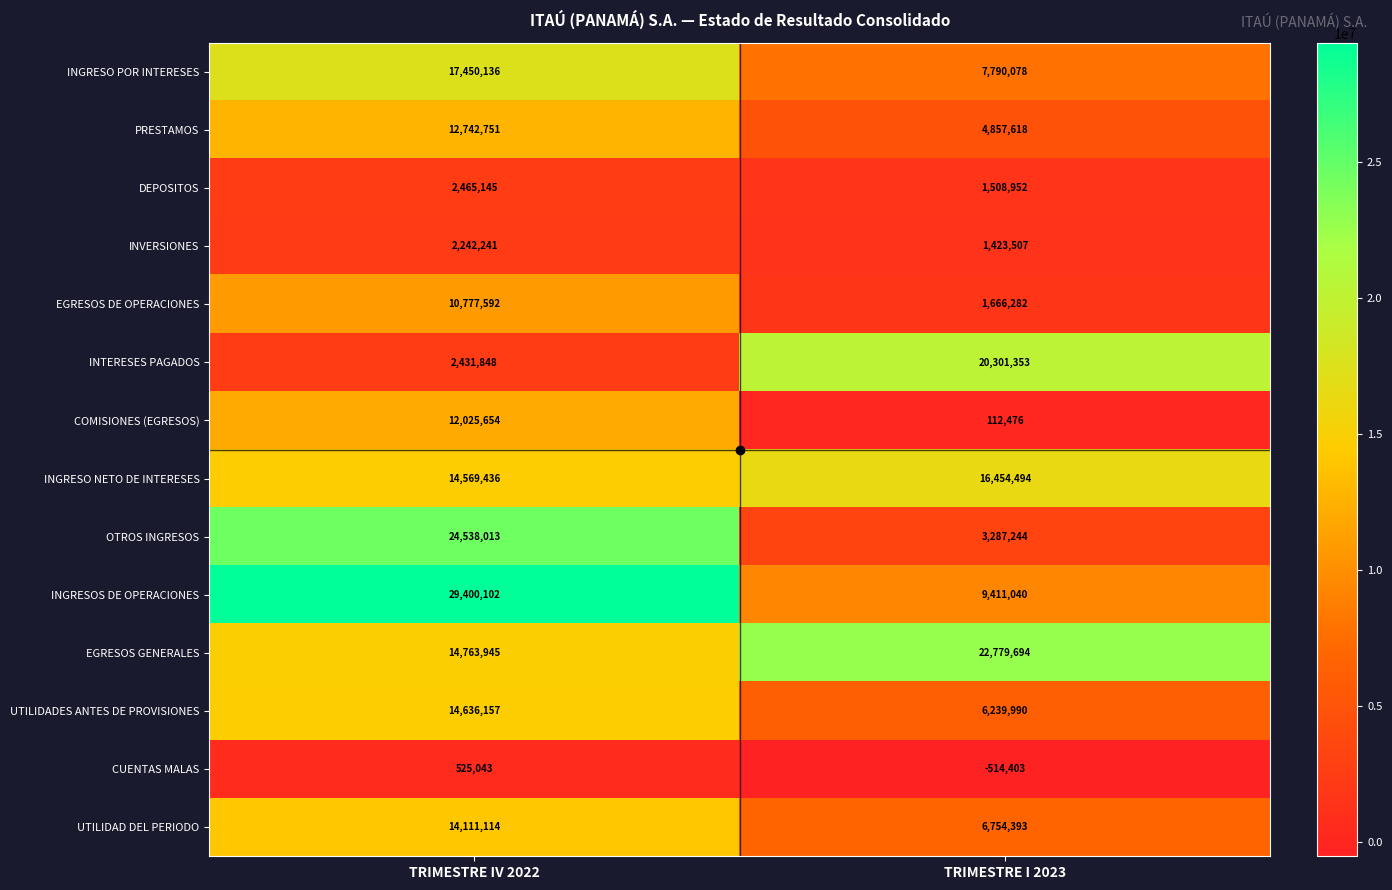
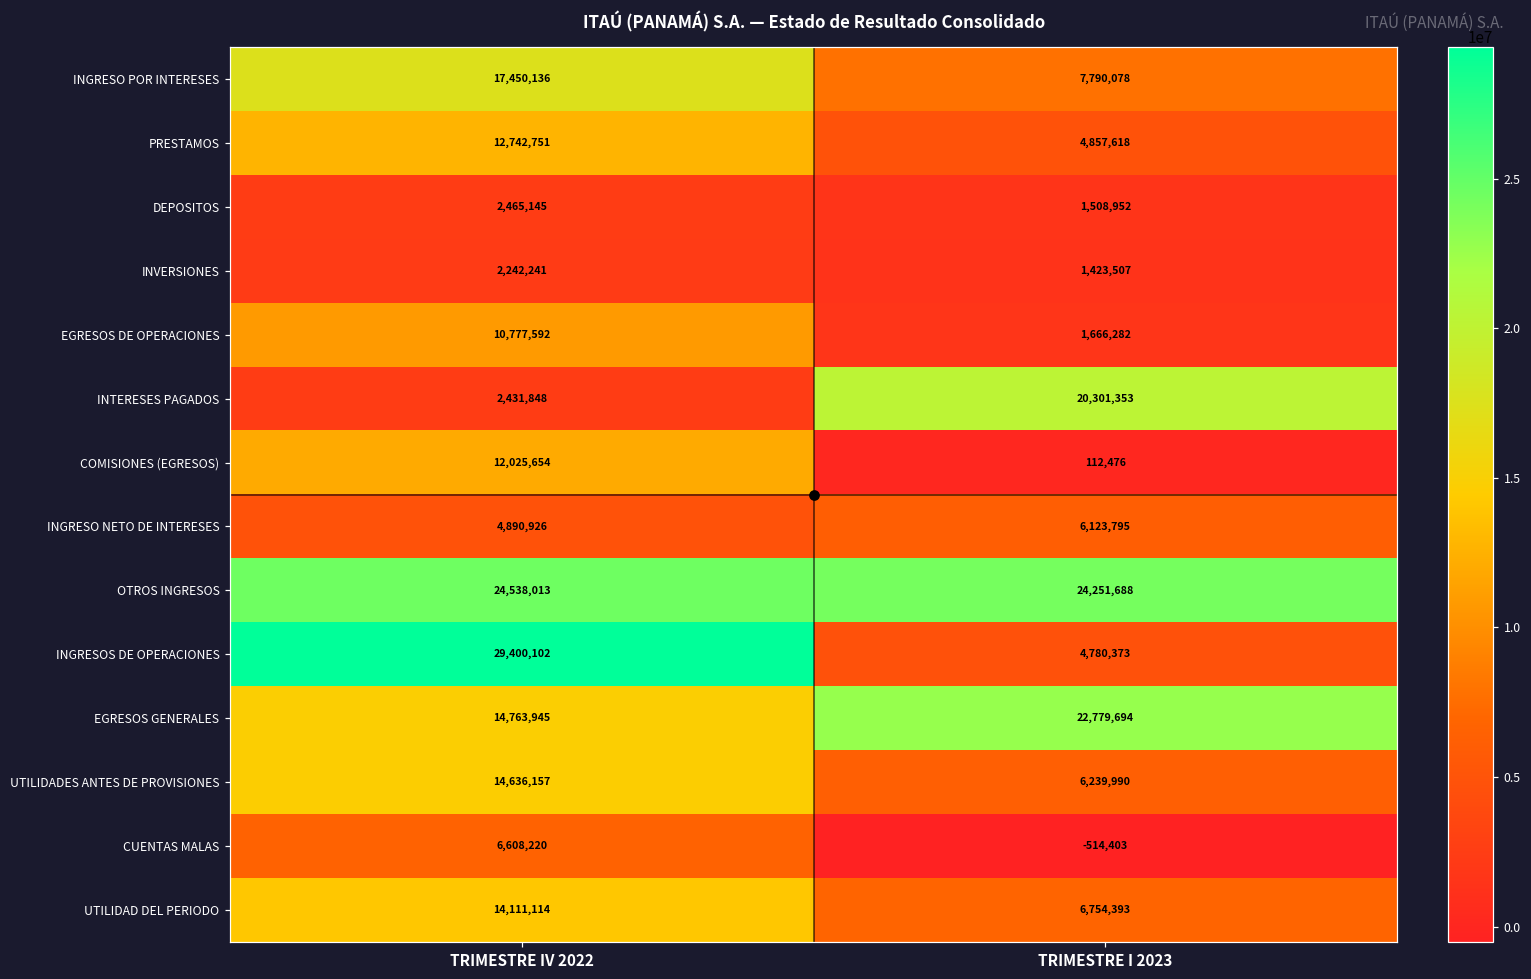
INGRESO NETO DE INTERESES, TRIMESTRE IV 2022: 14,569,436 -> 4,890,926
INGRESO NETO DE INTERESES, TRIMESTRE I 2023: 16,454,494 -> 6,123,795
OTROS INGRESOS, TRIMESTRE I 2023: 3,287,244 -> 24,251,688
INGRESOS DE OPERACIONES, TRIMESTRE I 2023: 9,411,040 -> 4,780,373
CUENTAS MALAS, TRIMESTRE IV 2022: 525,043 -> 6,608,220
